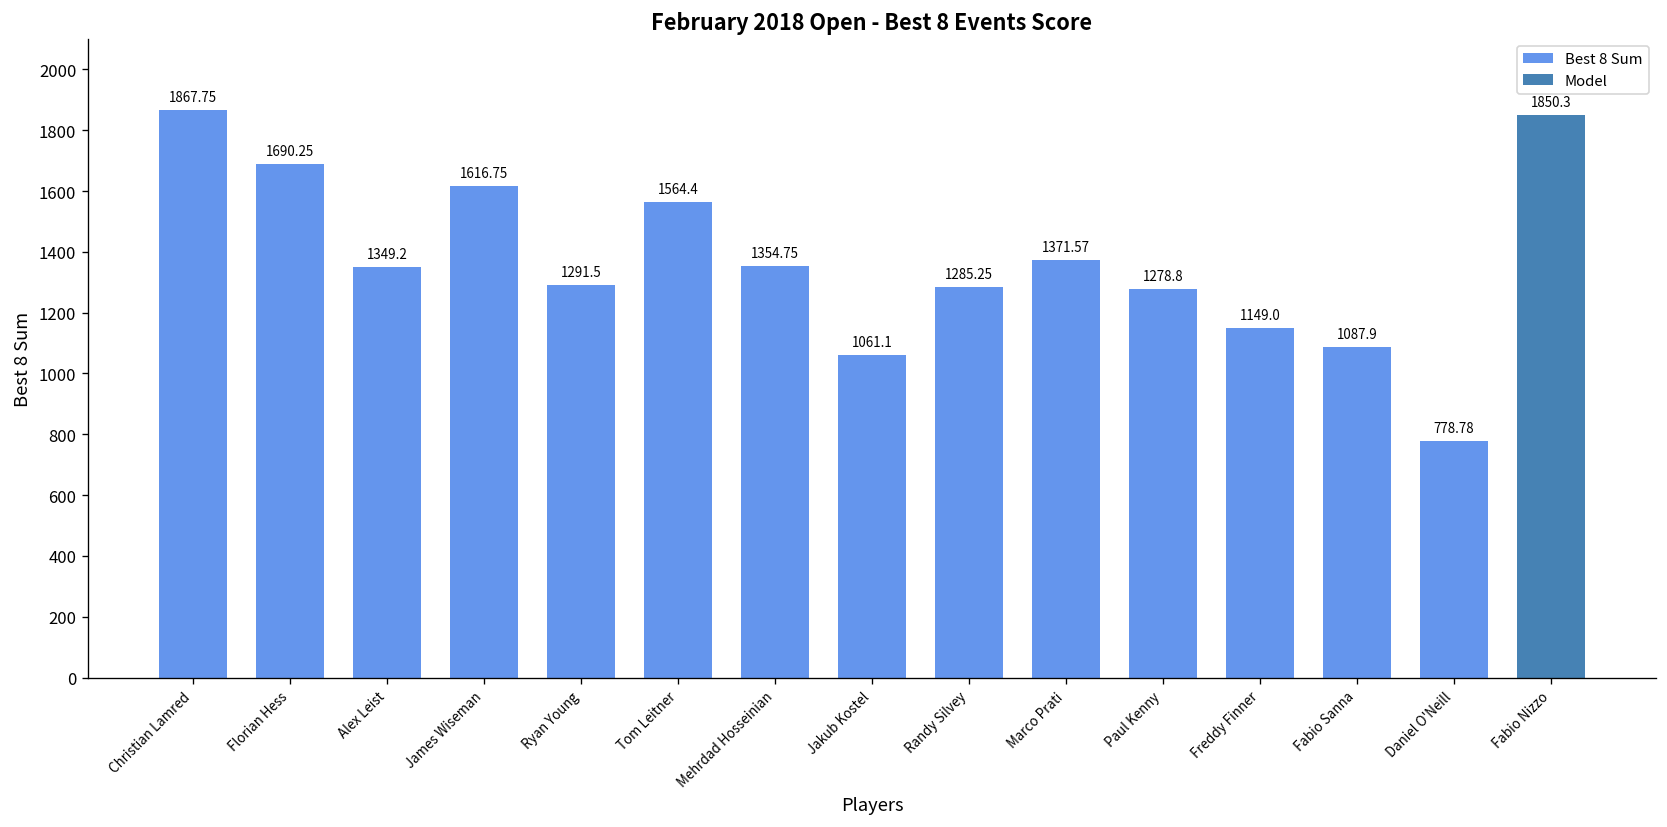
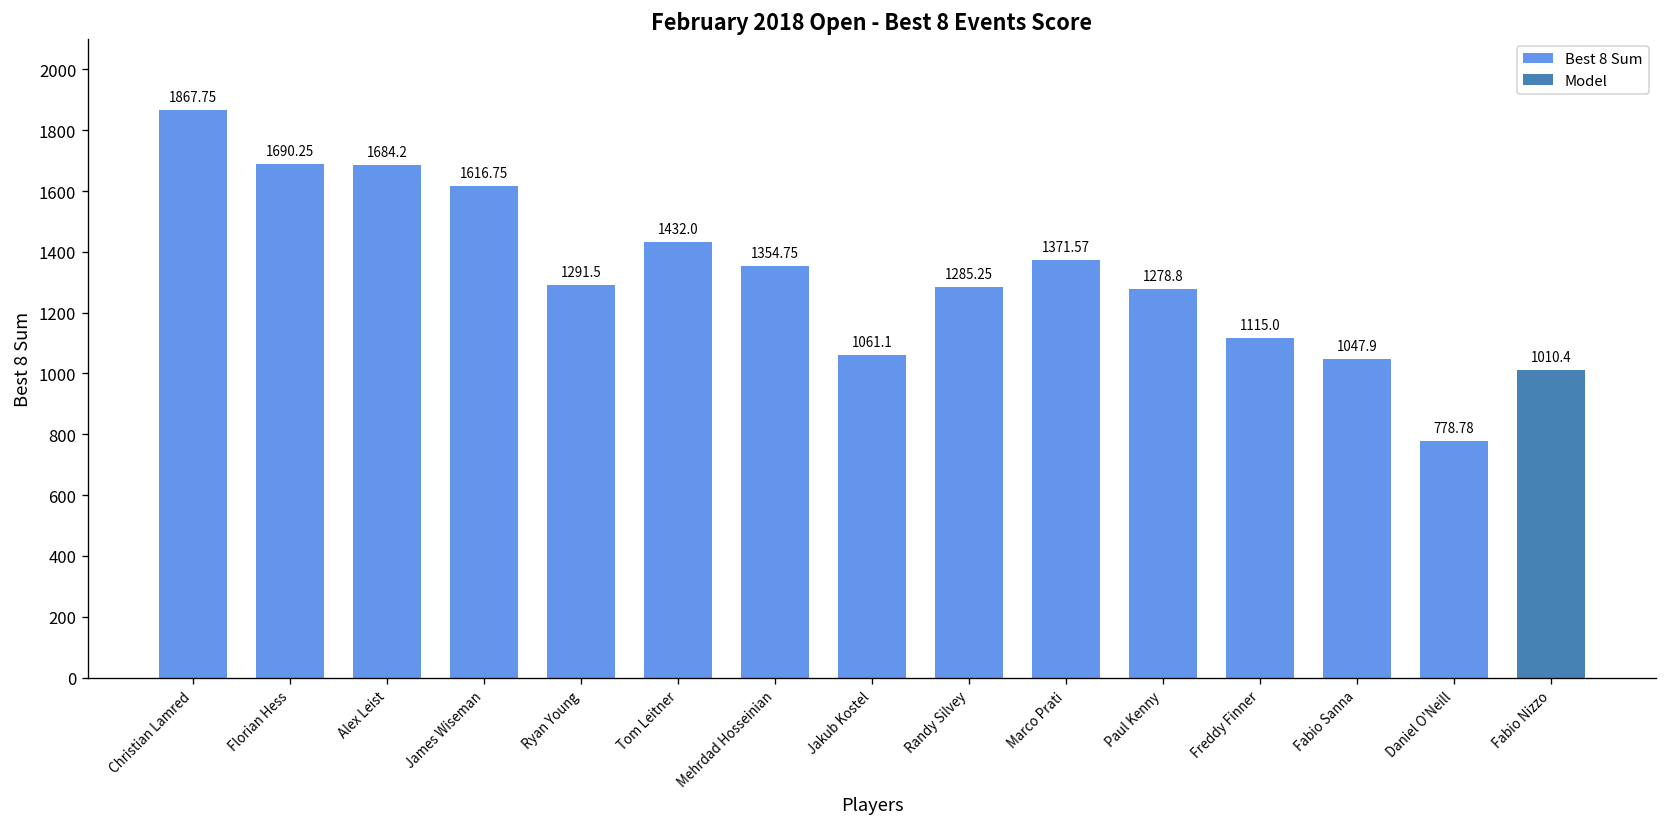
Best 8 Sum, Alex Leist: 1349.2 -> 1684.2
Best 8 Sum, Tom Leitner: 1564.4 -> 1432.0
Best 8 Sum, Freddy Finner: 1149.0 -> 1115.0
Best 8 Sum, Fabio Sanna: 1087.9 -> 1047.9
Model, Fabio Nizzo: 1850.3 -> 1010.4
